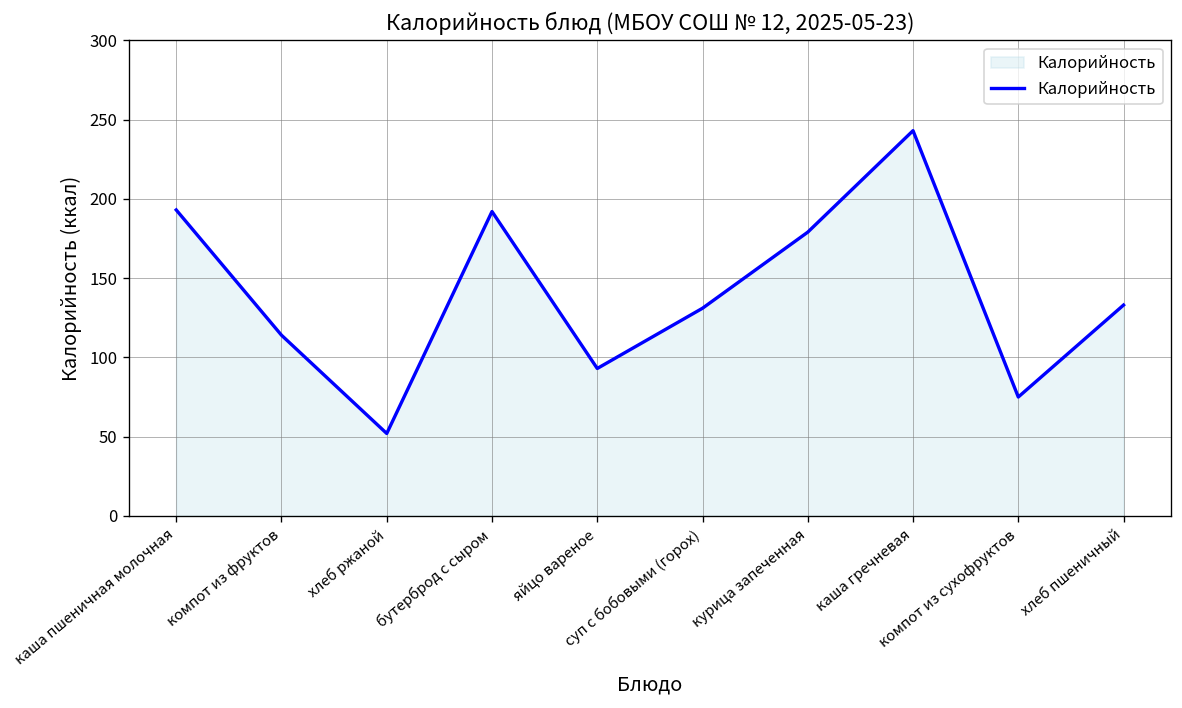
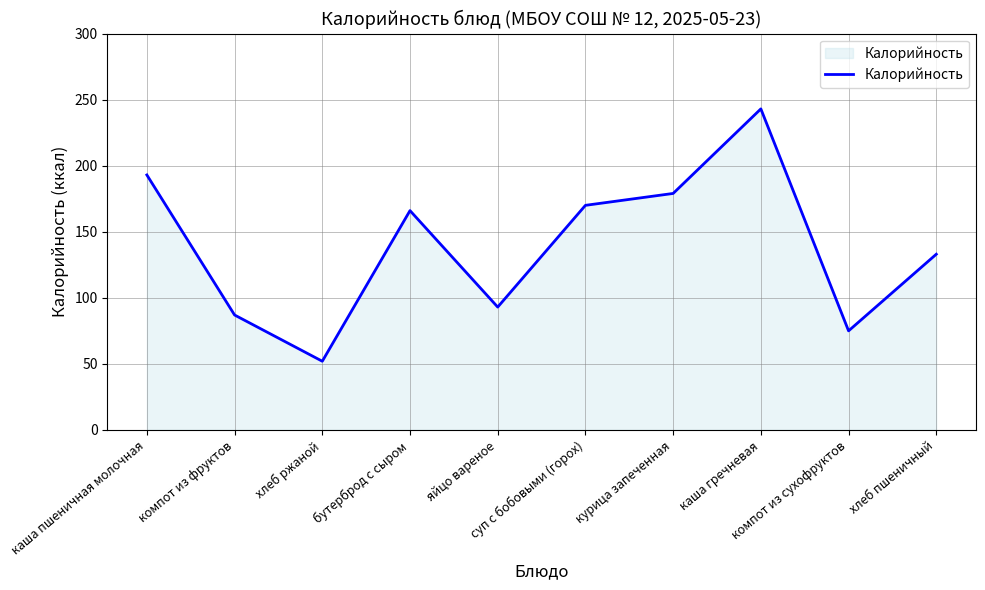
компот из фруктов: 114 -> 87
бутерброд с сыром: 192 -> 166
суп с бобовыми (горох): 131 -> 170
